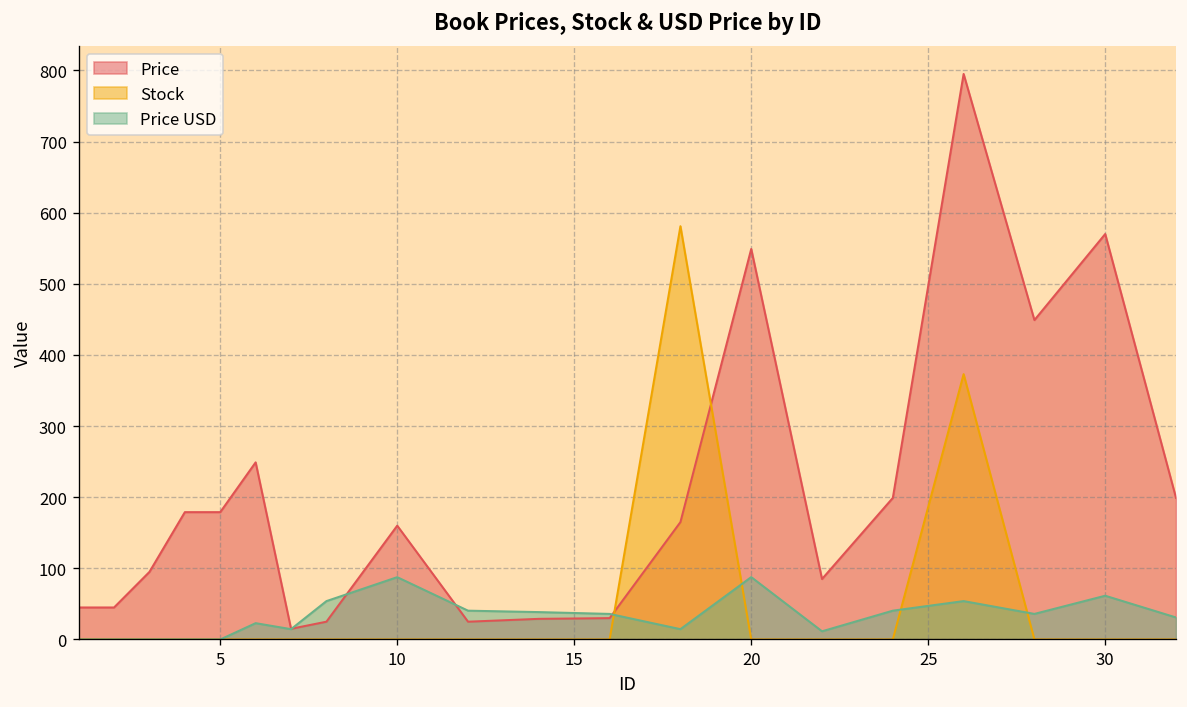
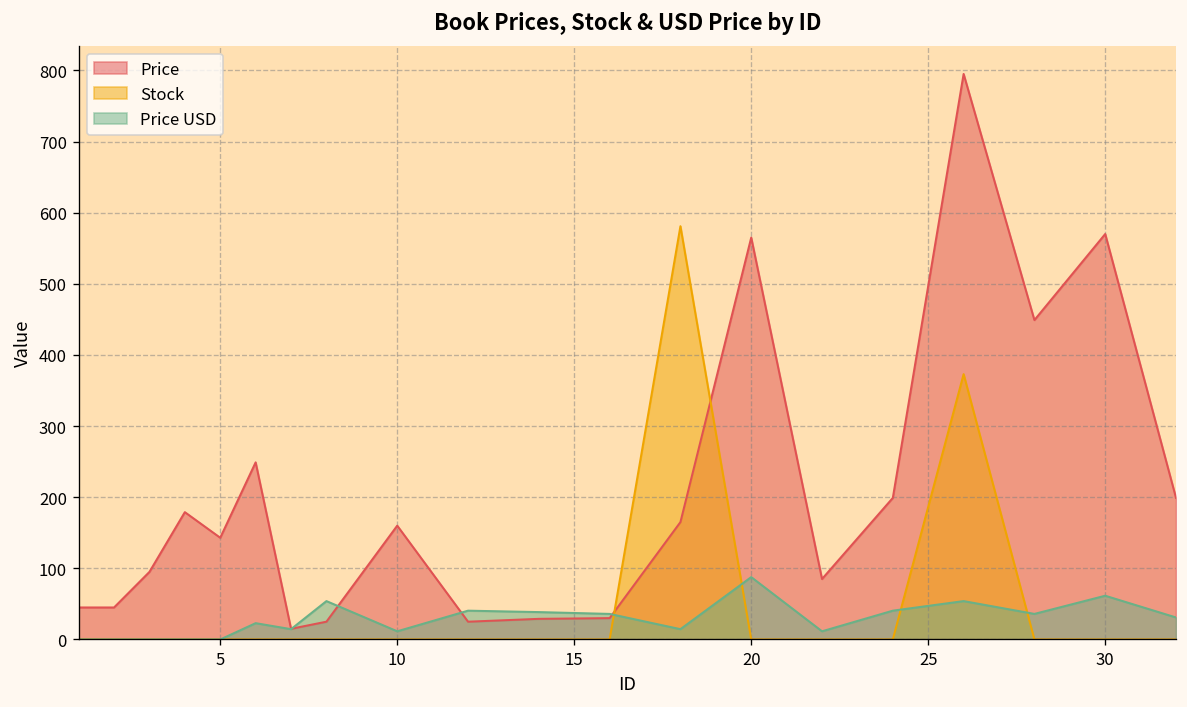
Price, 5: 180 -> 140
Price USD, 10: 90 -> 10
Price, 20: 550 -> 570
